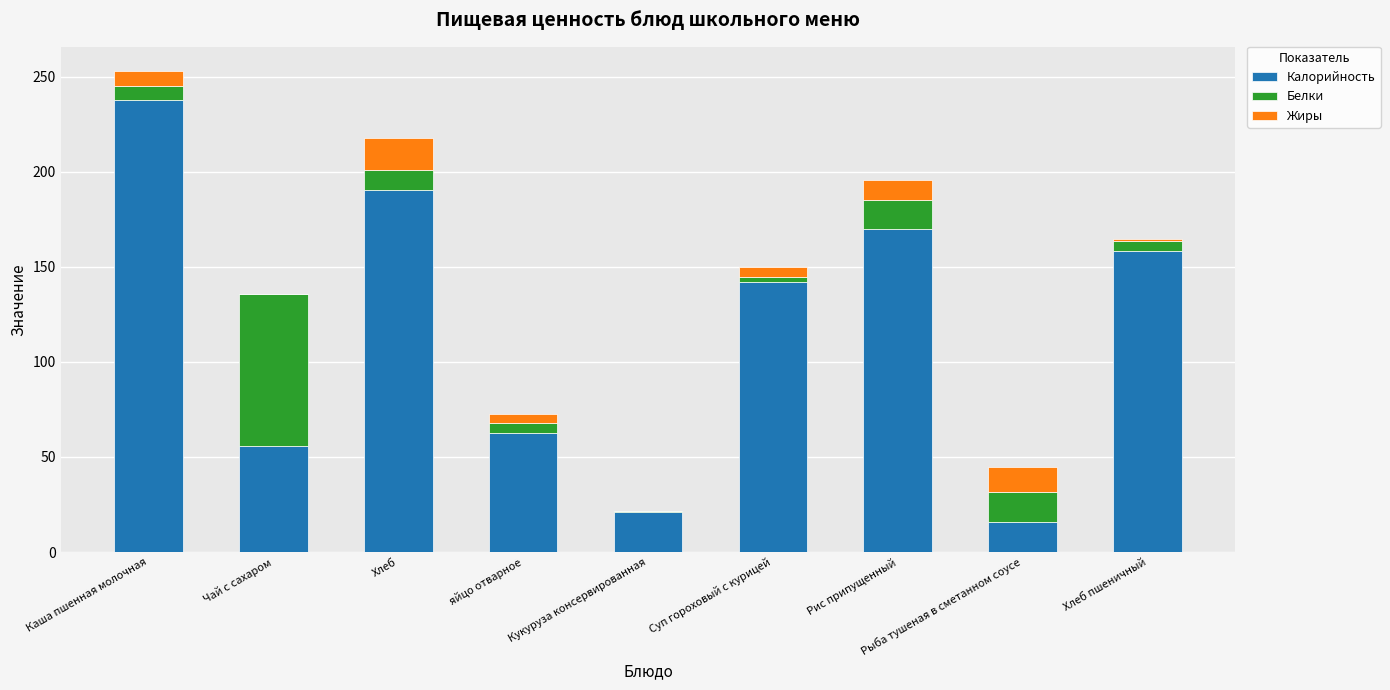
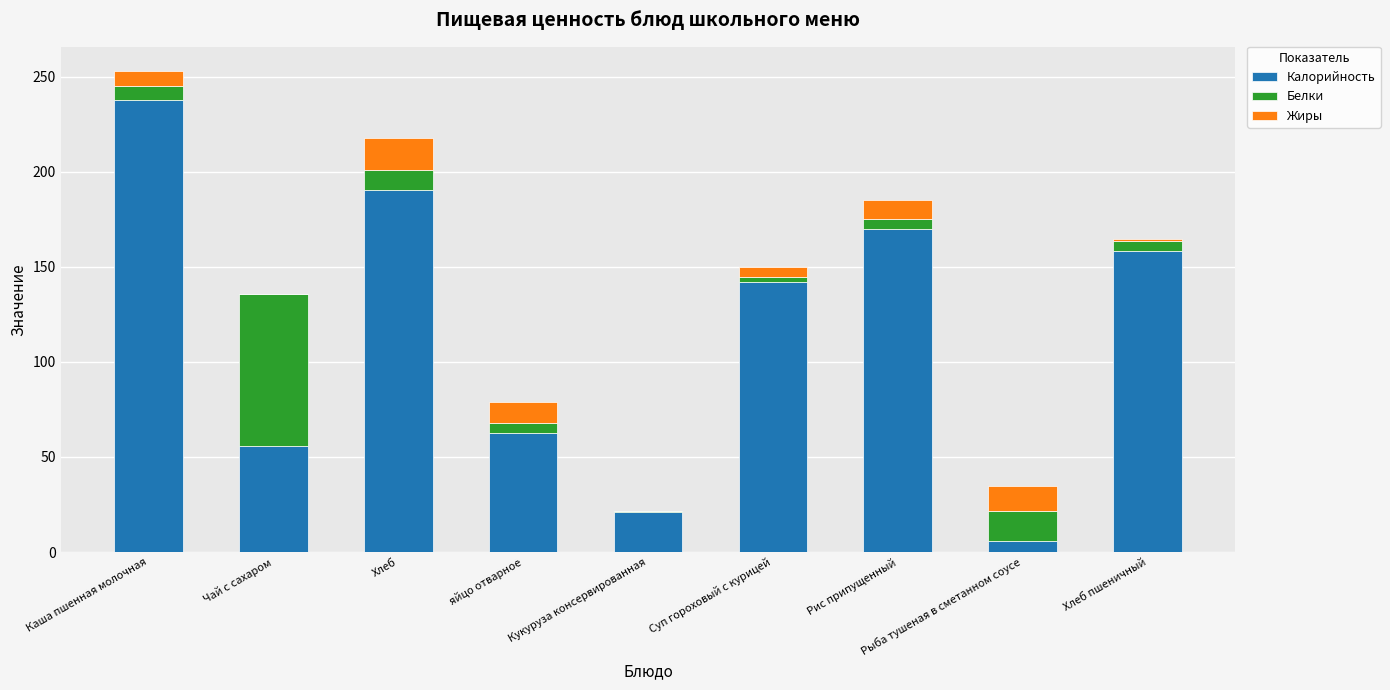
Жиры, яйцо отварное: 5 -> 11
Белки, Рис припущенный: 16 -> 5
Калорийность, Рыба тушеная в сметанном соусе: 16 -> 6
